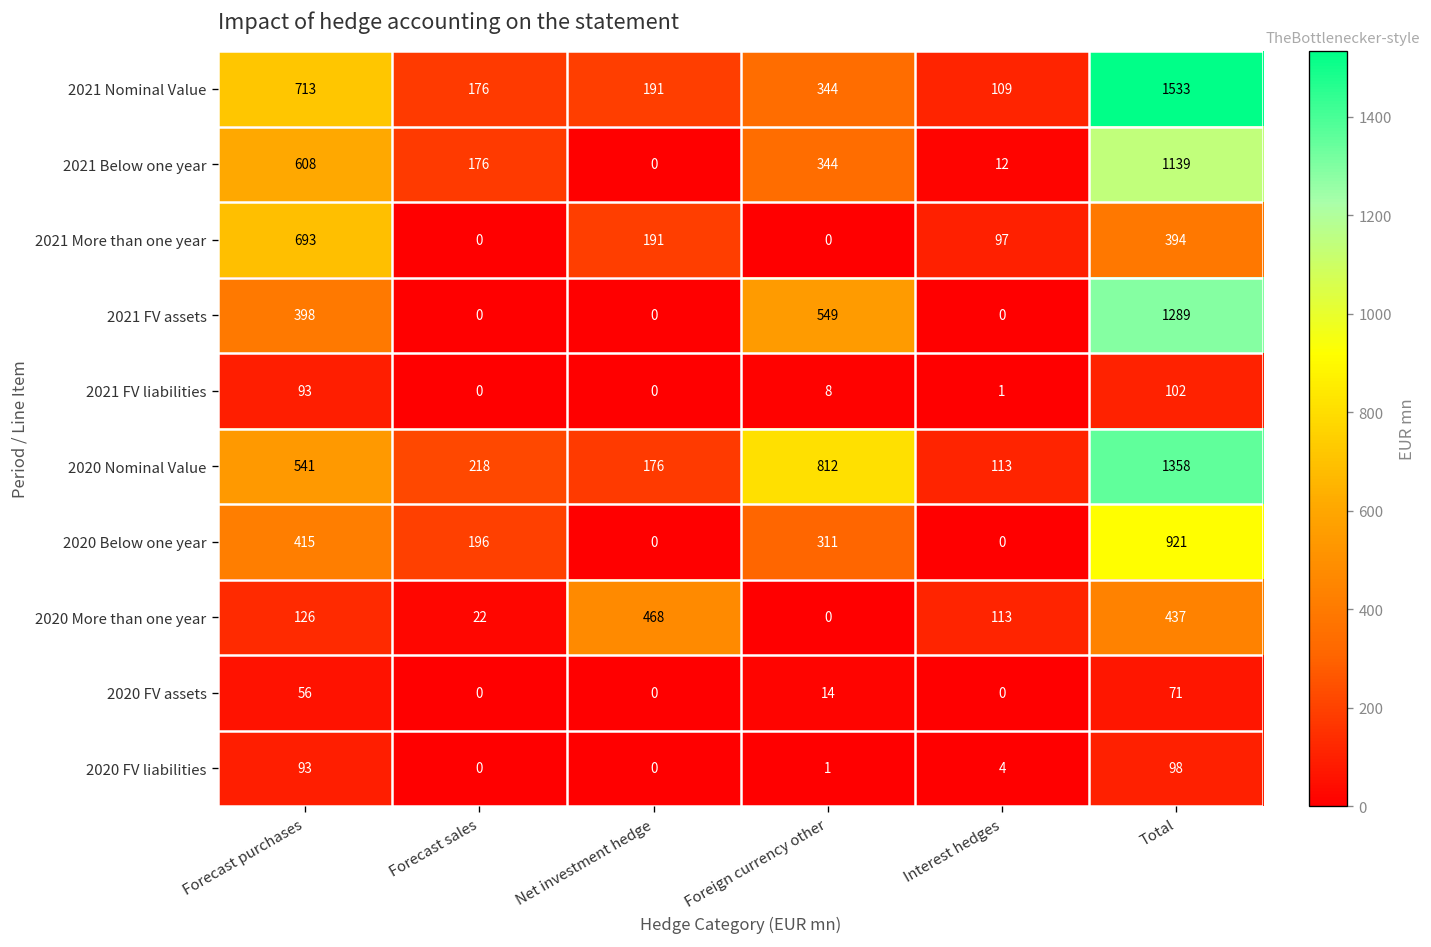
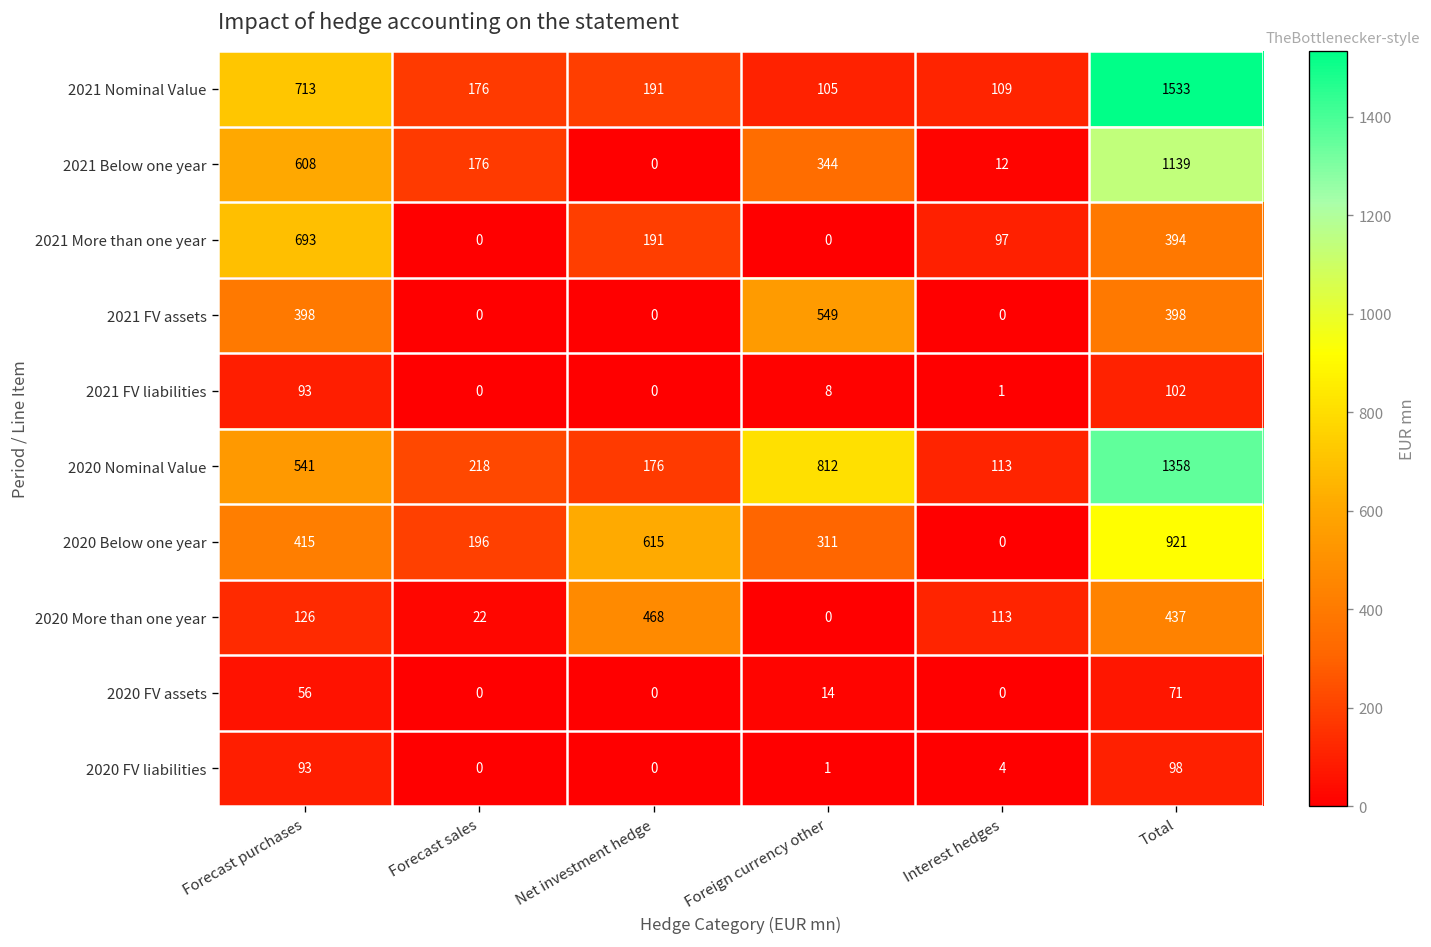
2021 Nominal Value, Foreign currency other: 344 -> 105
2021 FV assets, Total: 1289 -> 398
2020 Below one year, Net investment hedge: 0 -> 615
